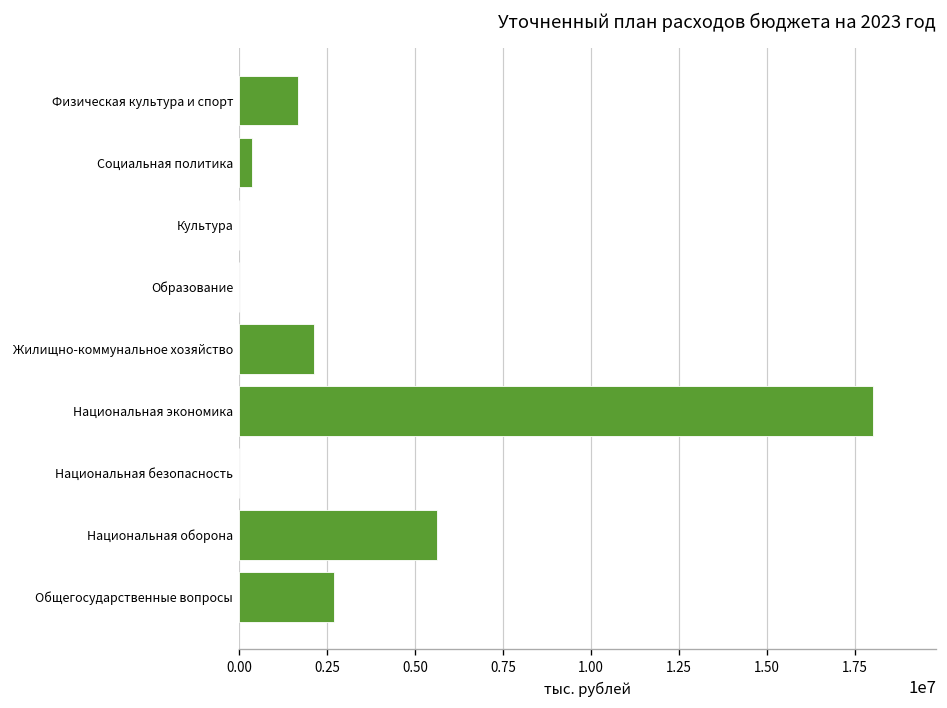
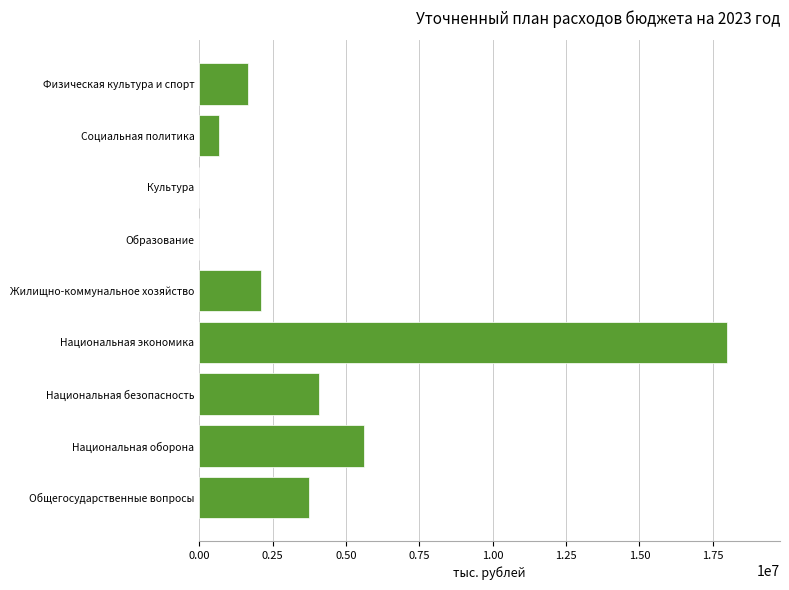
Социальная политика: 400000 -> 700000
Национальная безопасность: 0 -> 4100000
Общегосударственные вопросы: 2700000 -> 3700000
